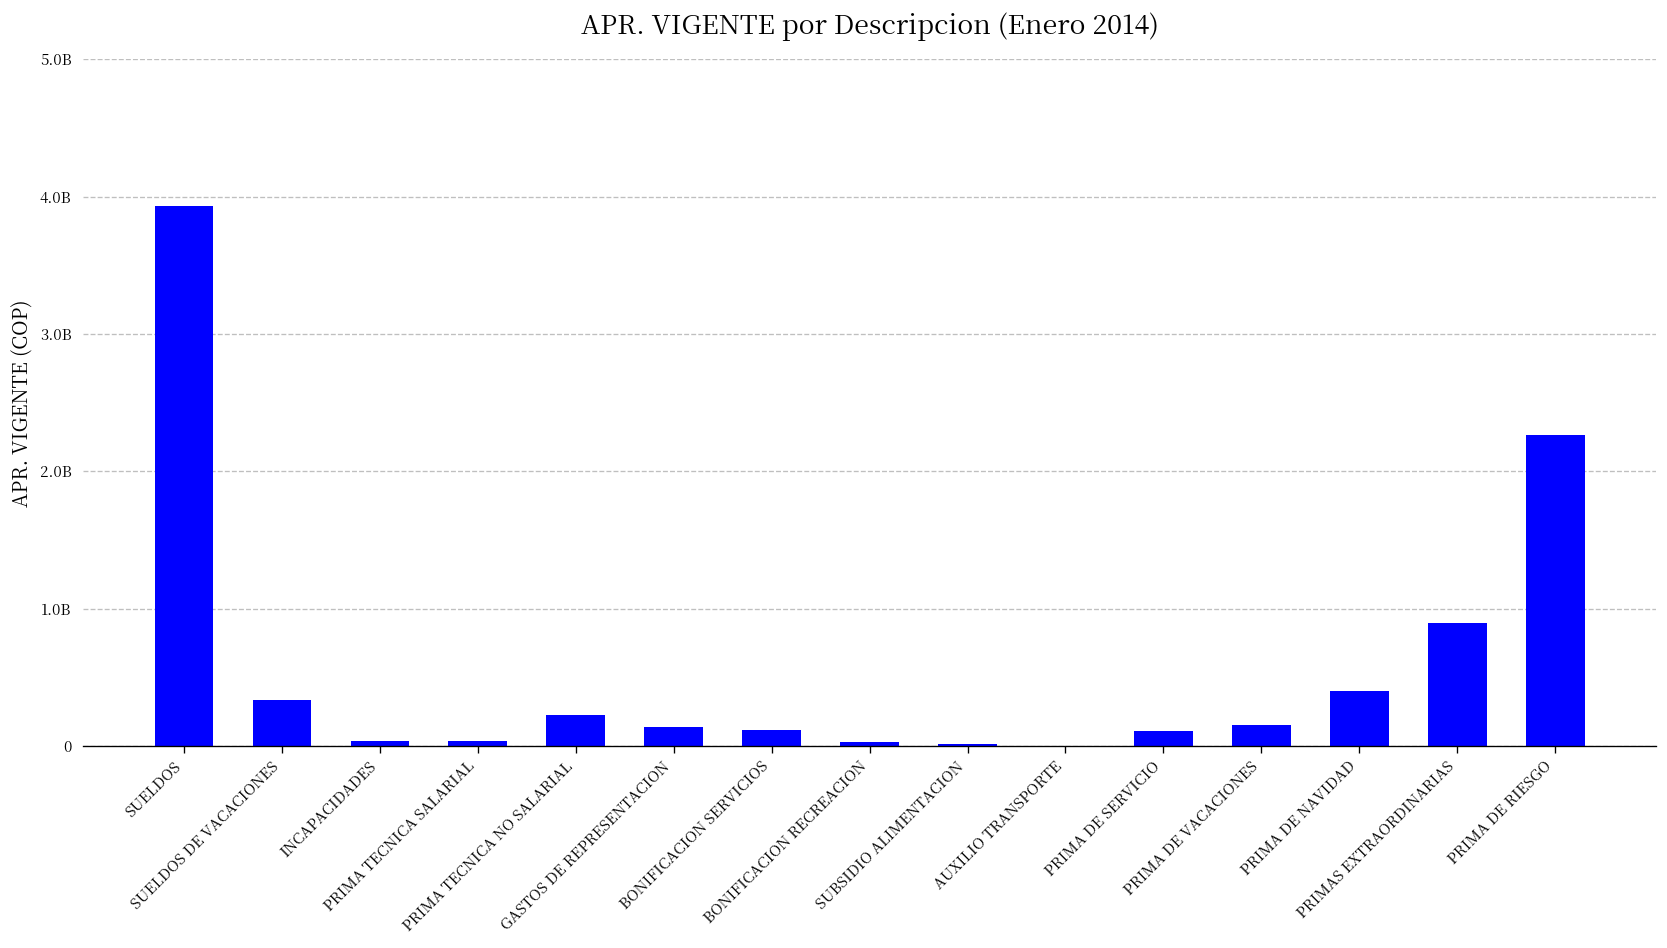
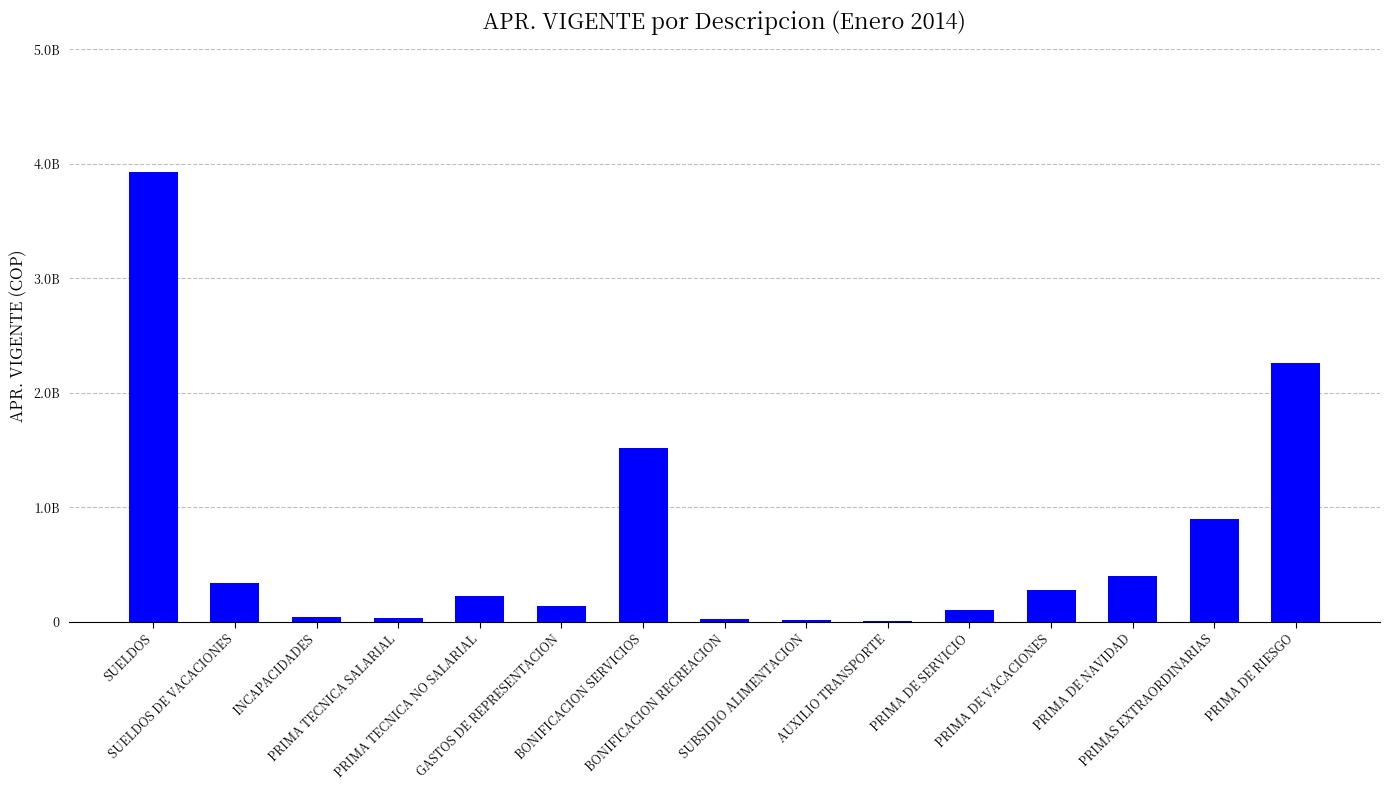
BONIFICACION SERVICIOS: 120000000 -> 1510000000
PRIMA DE VACACIONES: 150000000 -> 270000000
